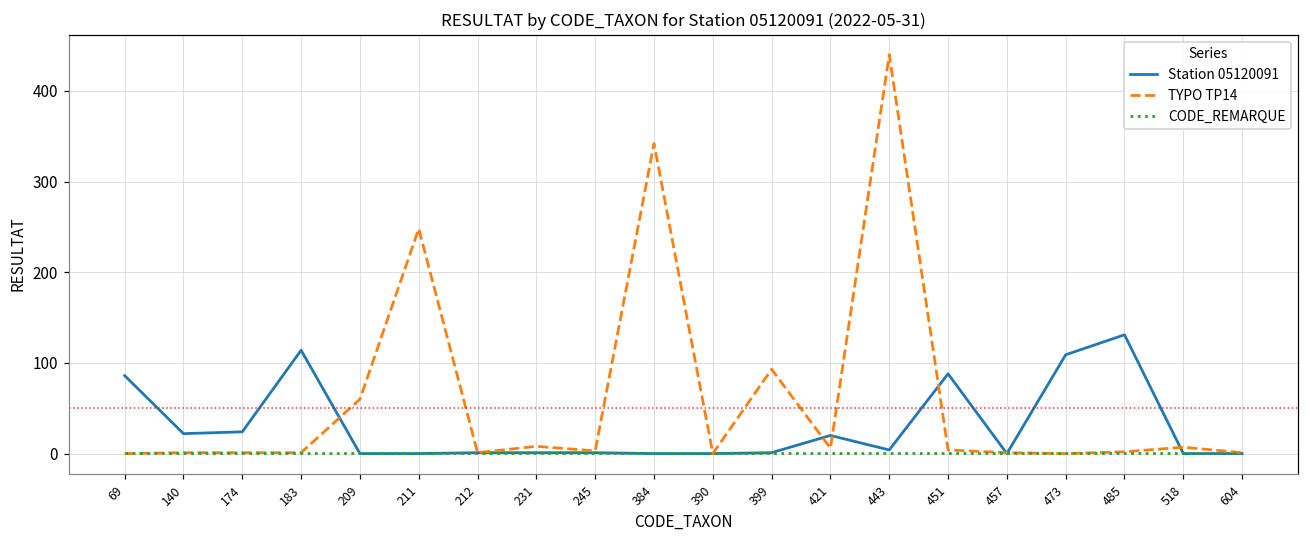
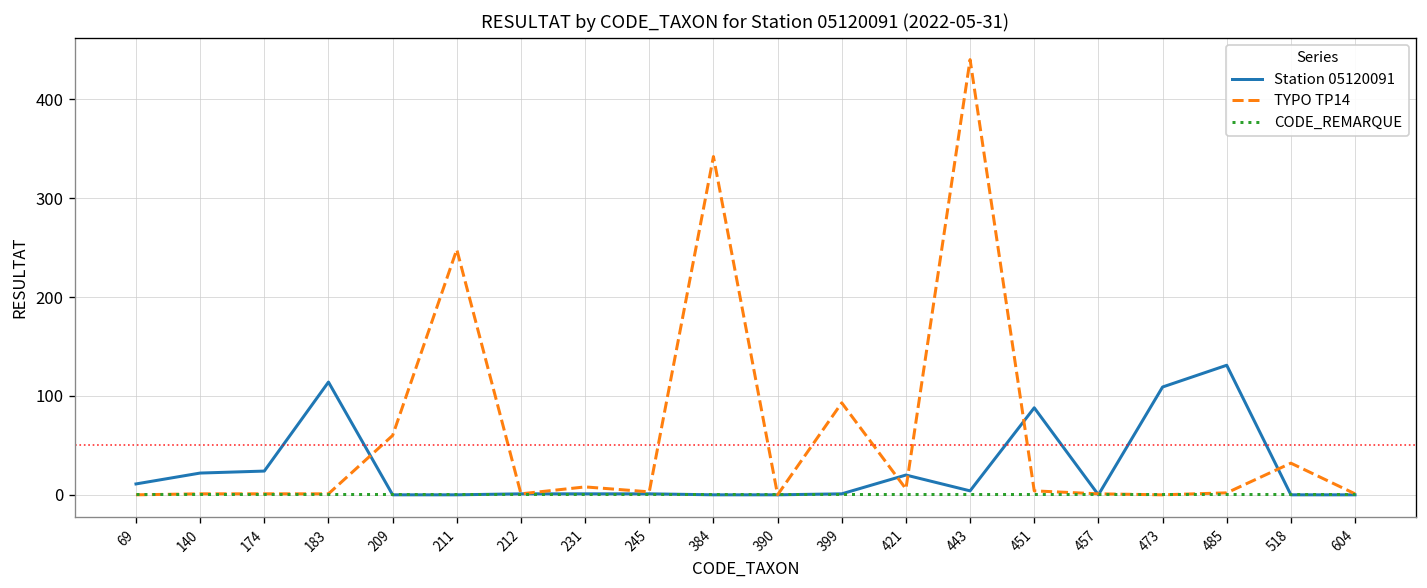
Station 05120091, 69: 90 -> 10
TYPO TP14, 518: 10 -> 30
